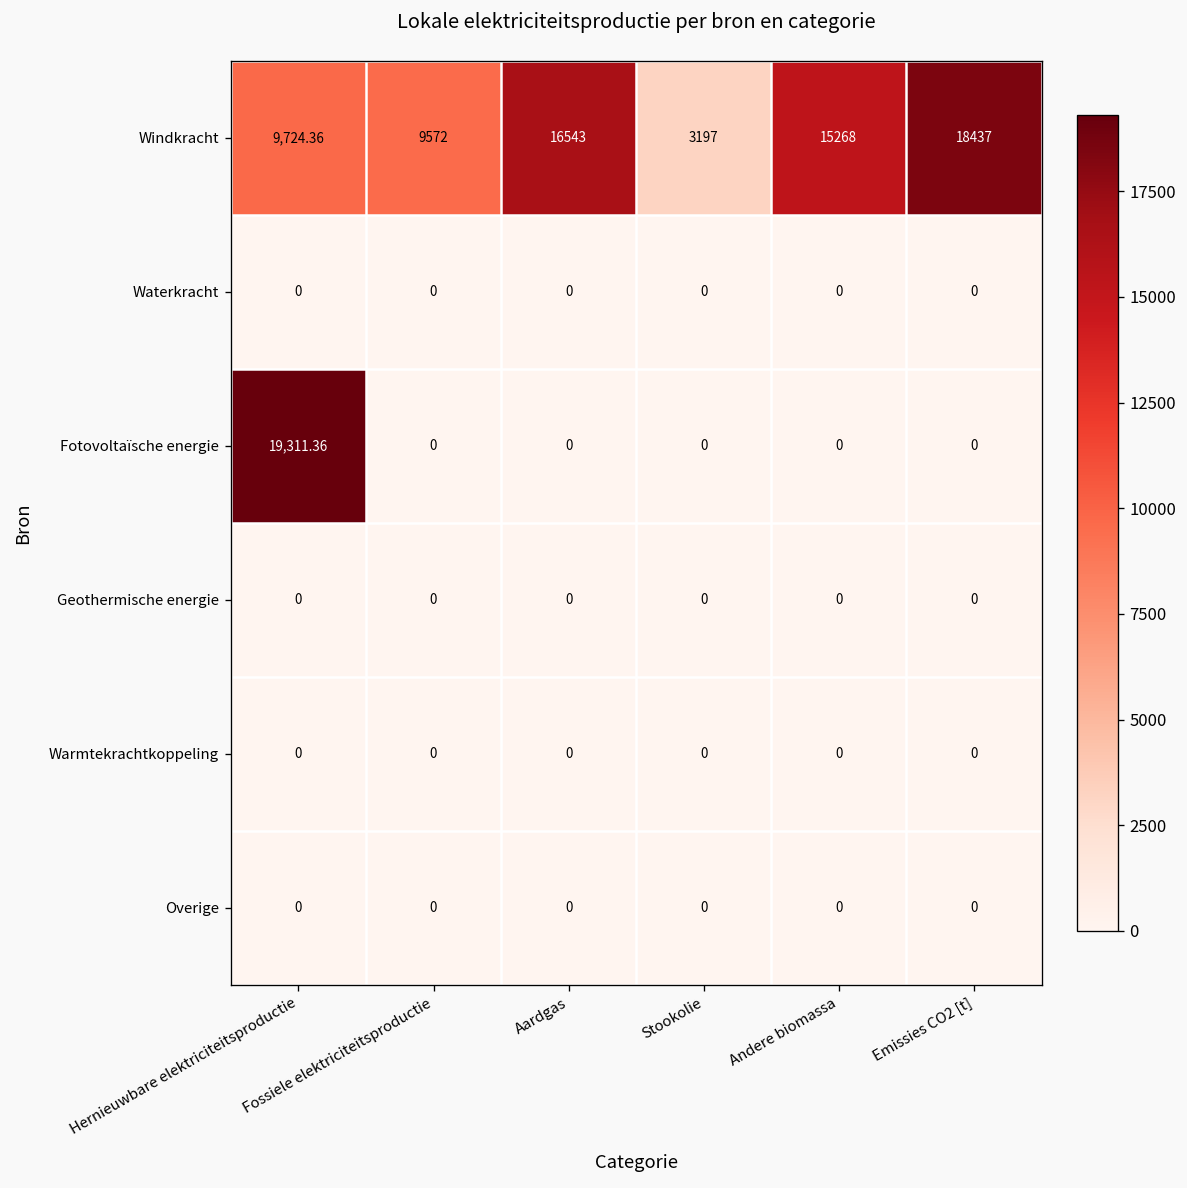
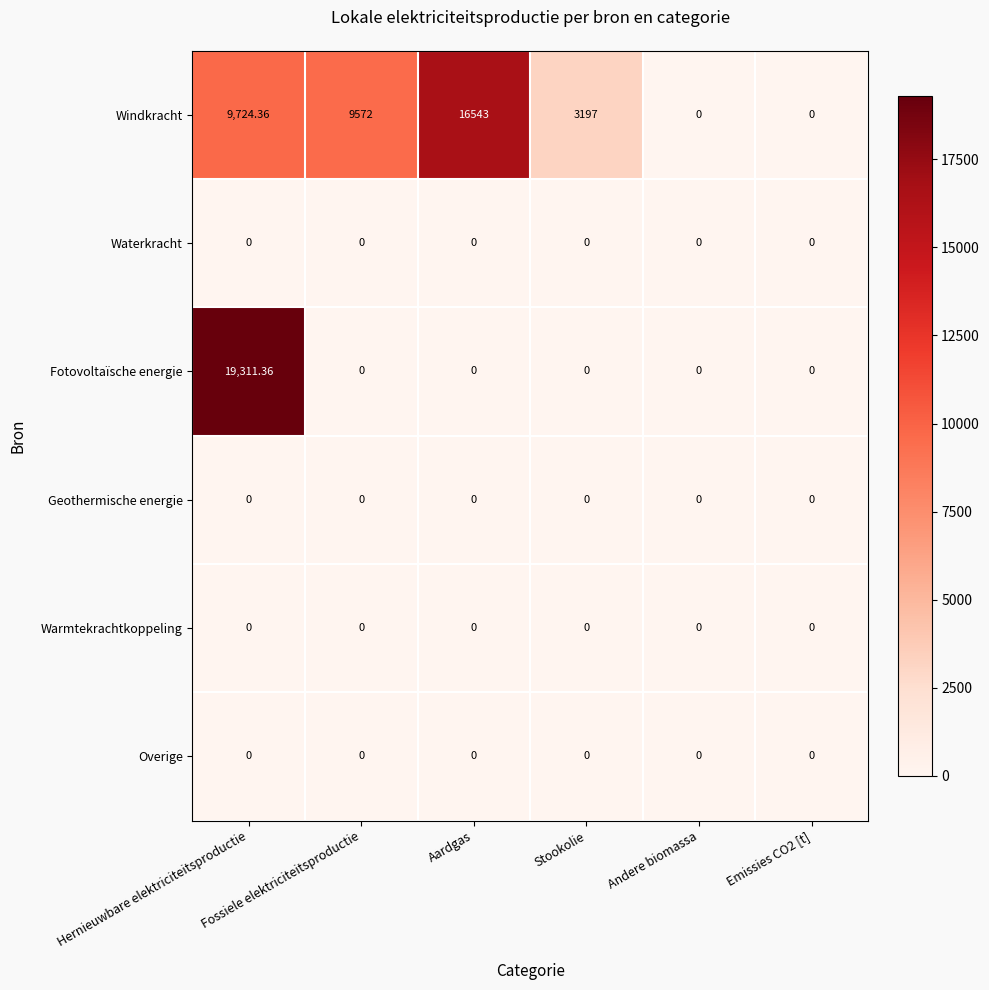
Windkracht, Andere biomassa: 15268 -> 0
Windkracht, Emissies CO2 [t]: 18437 -> 0
